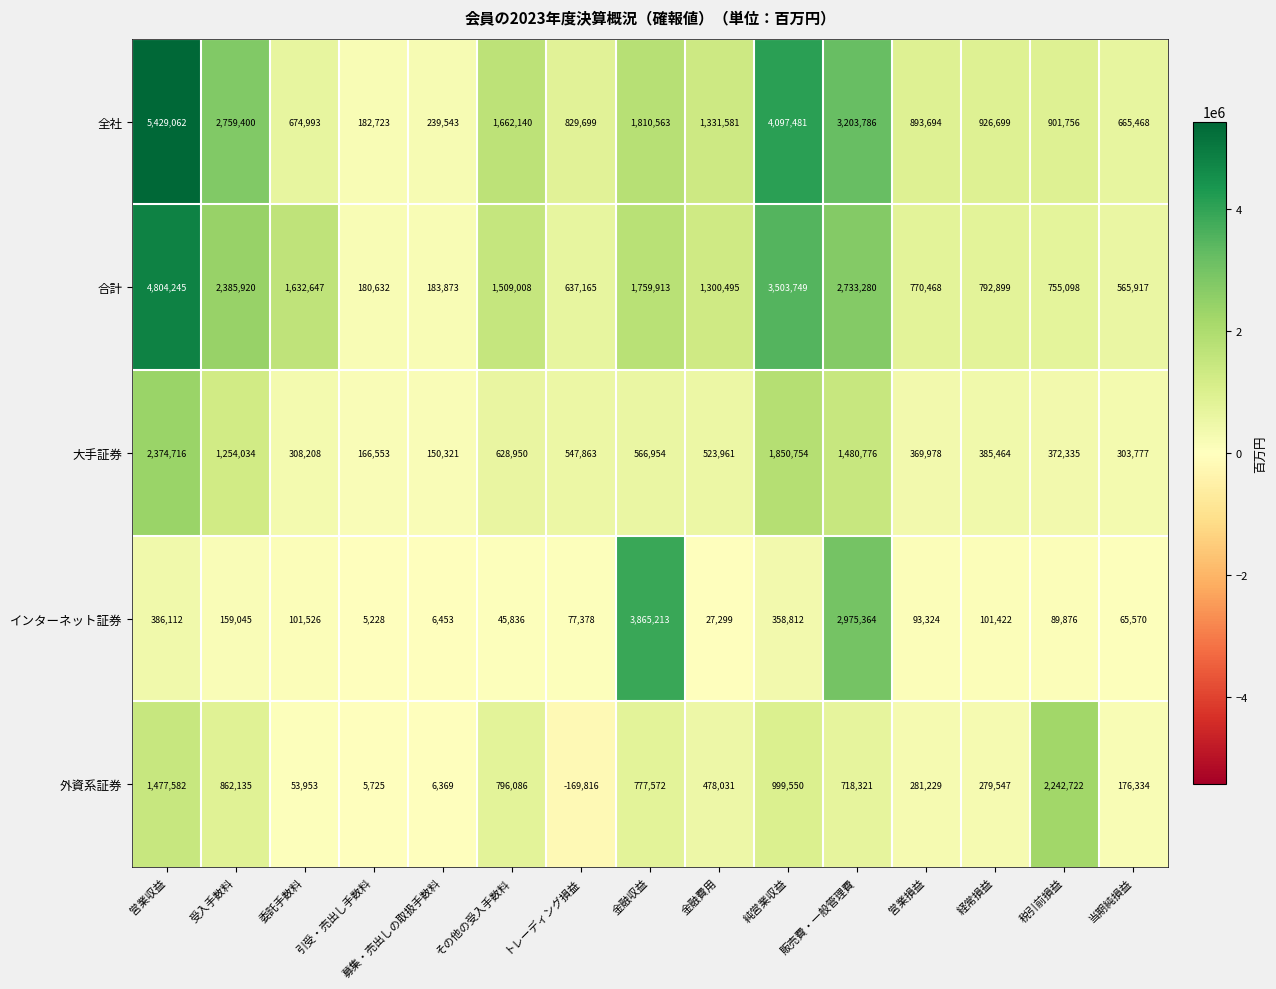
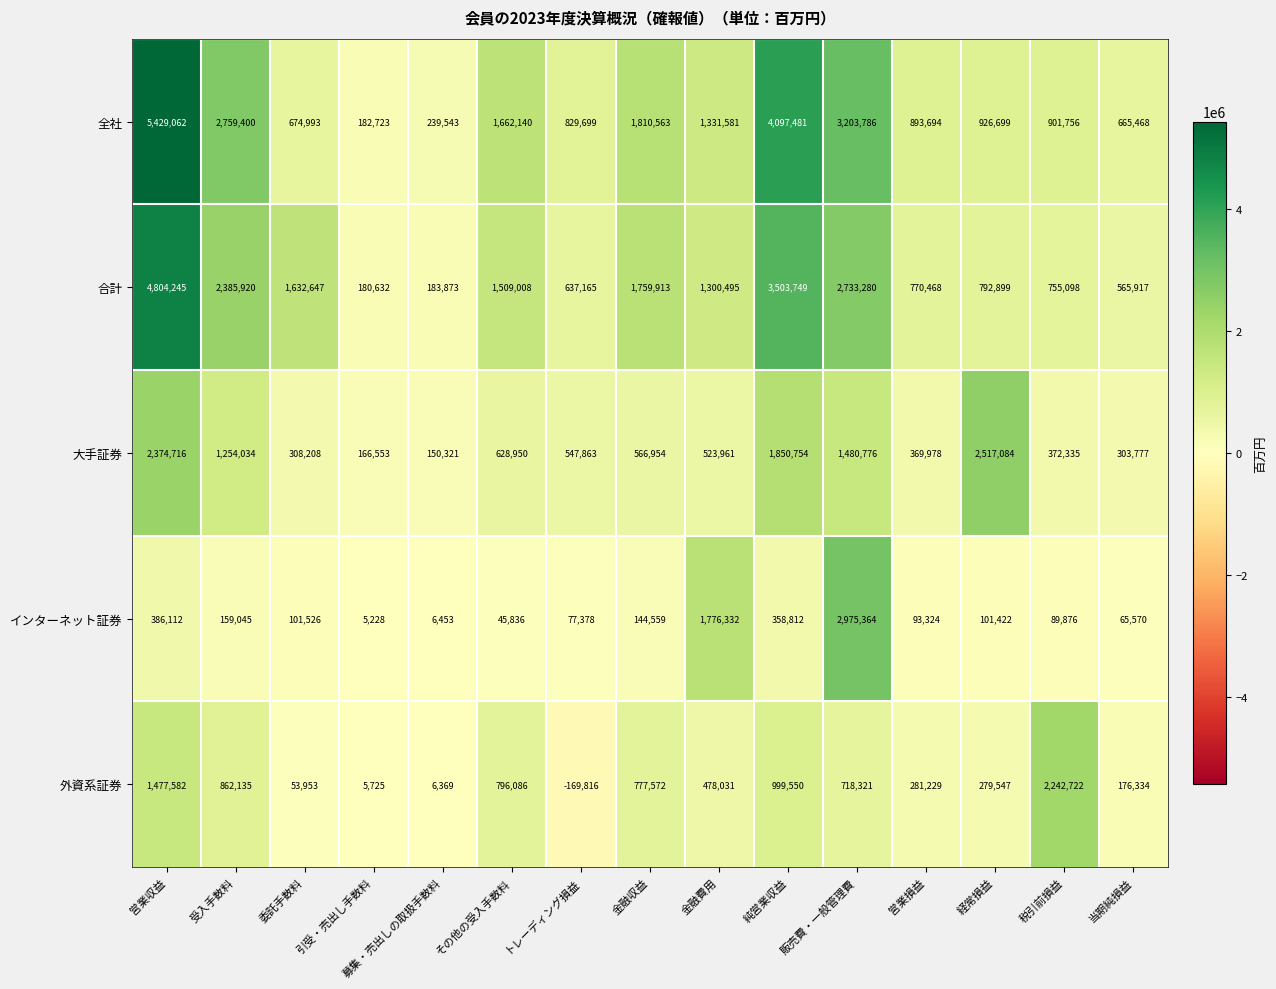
大手証券, 経常損益: 385,464 -> 2,517,084
インターネット証券, 金融収益: 3,865,213 -> 144,559
インターネット証券, 金融費用: 27,299 -> 1,776,332
